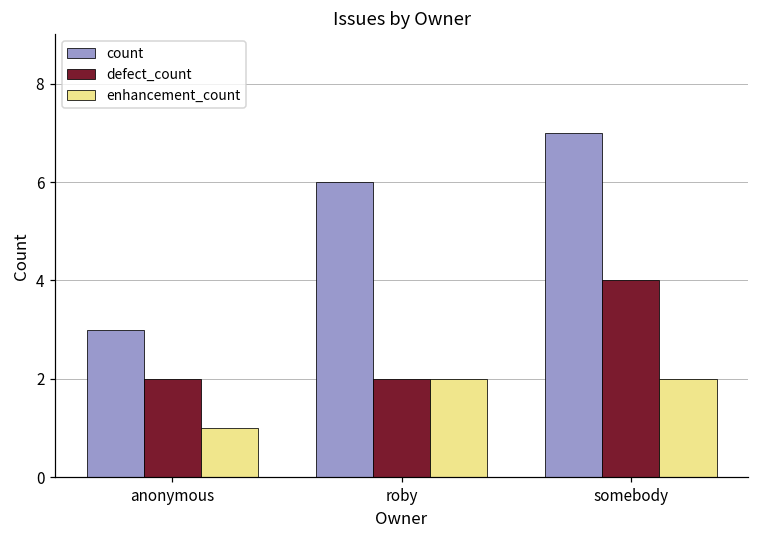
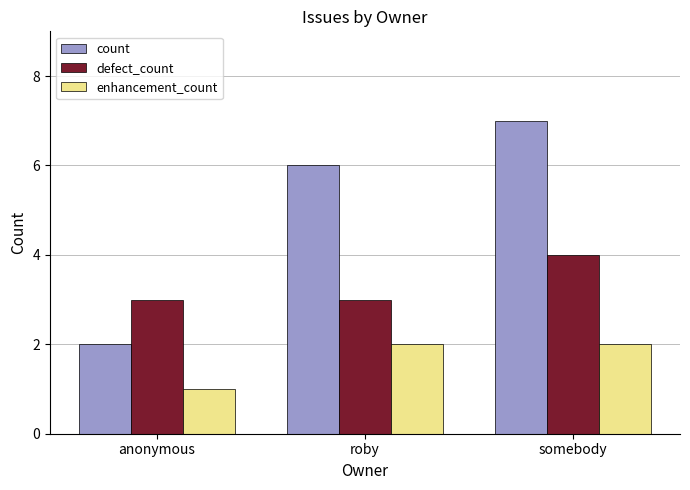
count, anonymous: 3 -> 2
defect_count, anonymous: 2 -> 3
defect_count, roby: 2 -> 3
